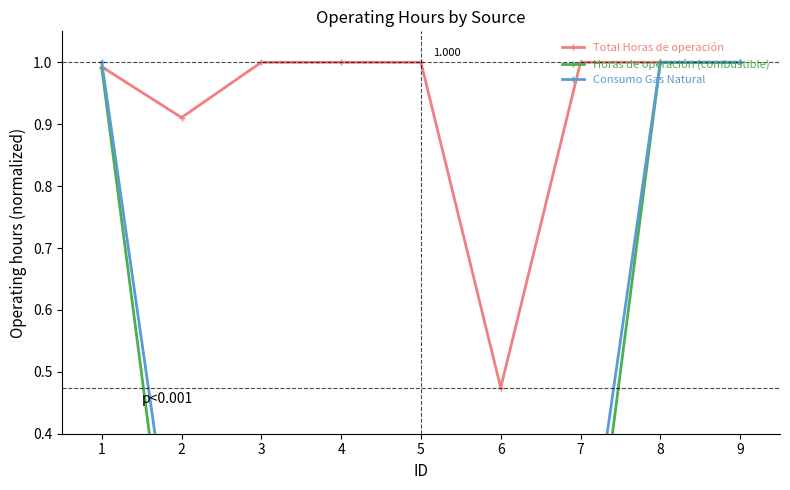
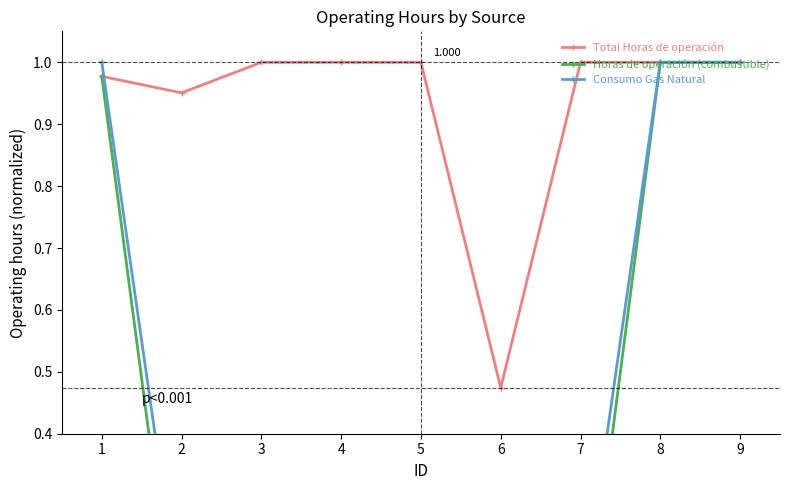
Total Horas de operación, 1: 0.99 -> 0.98
Horas de operación (combustible), 1: 0.99 -> 0.98
Total Horas de operación, 2: 0.91 -> 0.95
